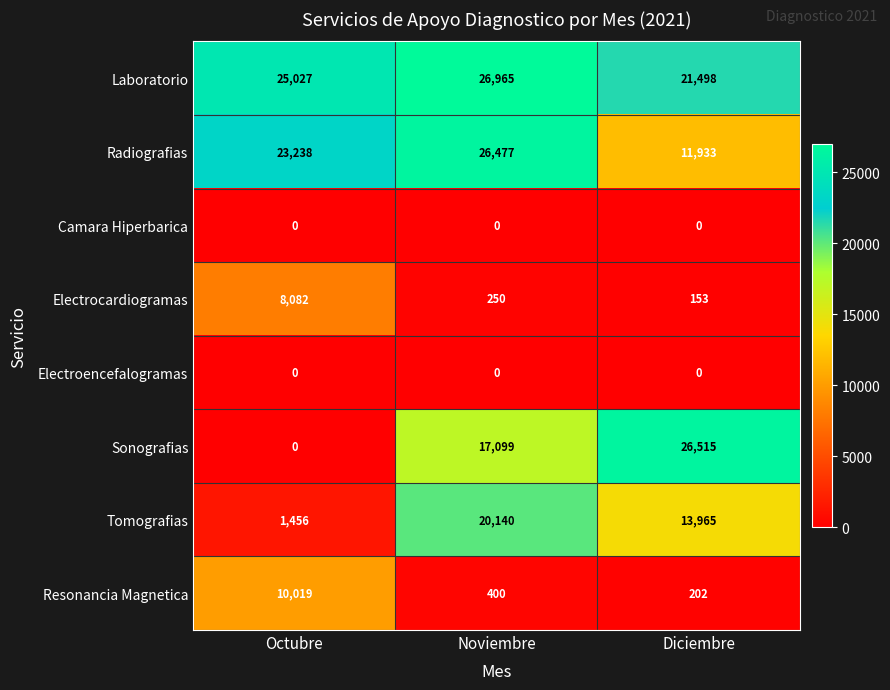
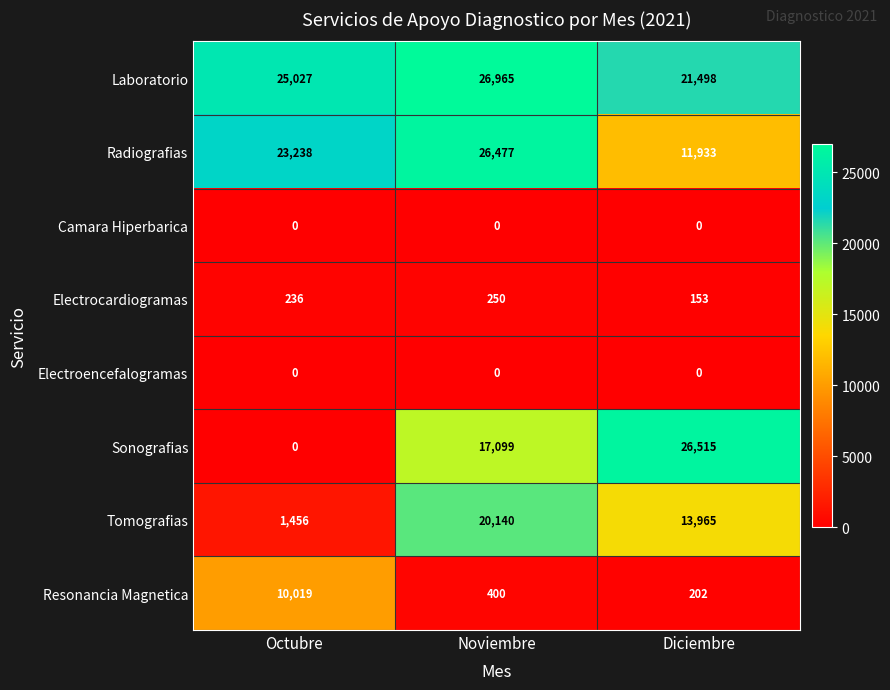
Electrocardiogramas, Octubre: 8,082 -> 236
